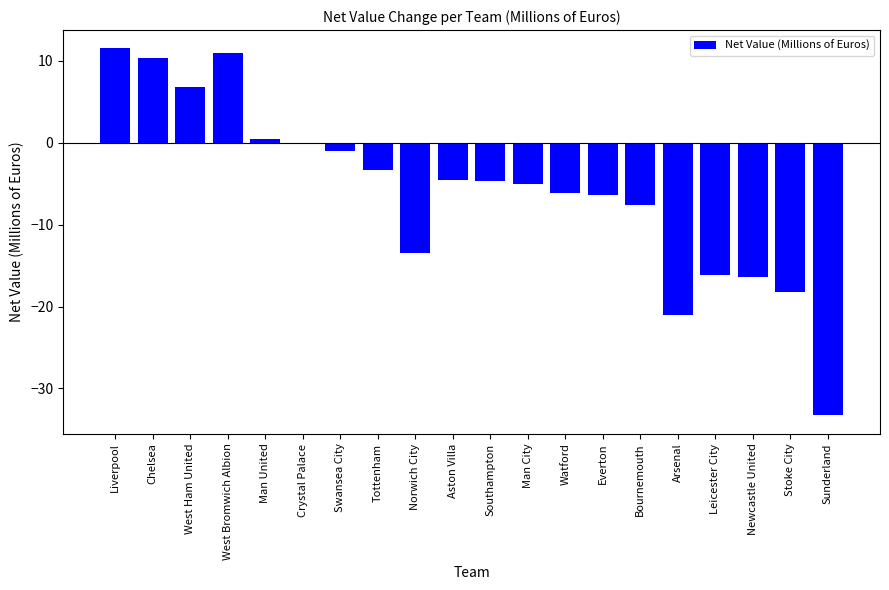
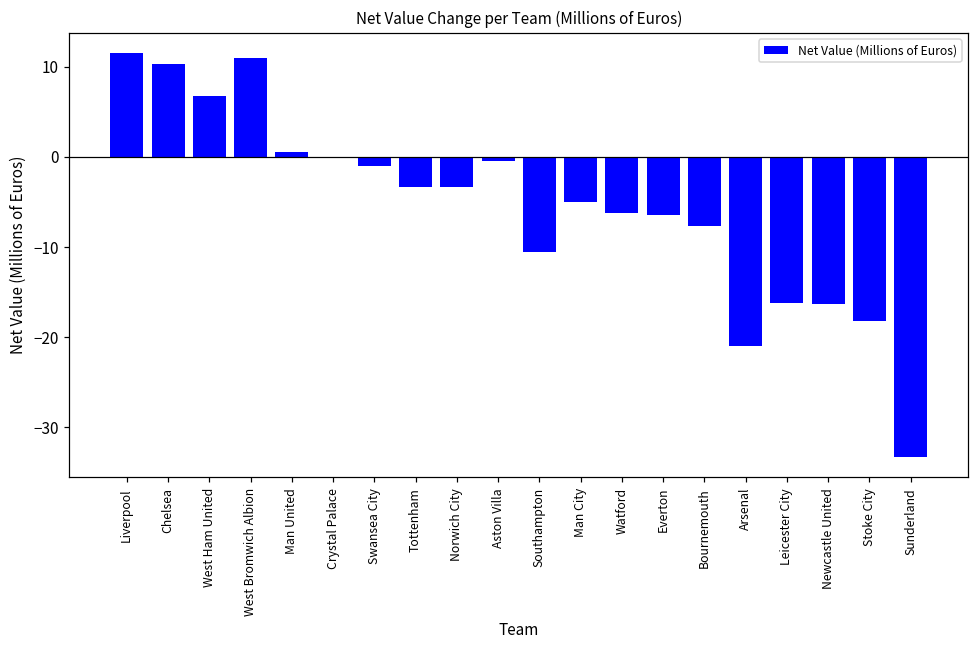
Norwich City: -13 -> -3
Aston Villa: -5 -> -1
Southampton: -5 -> -11
